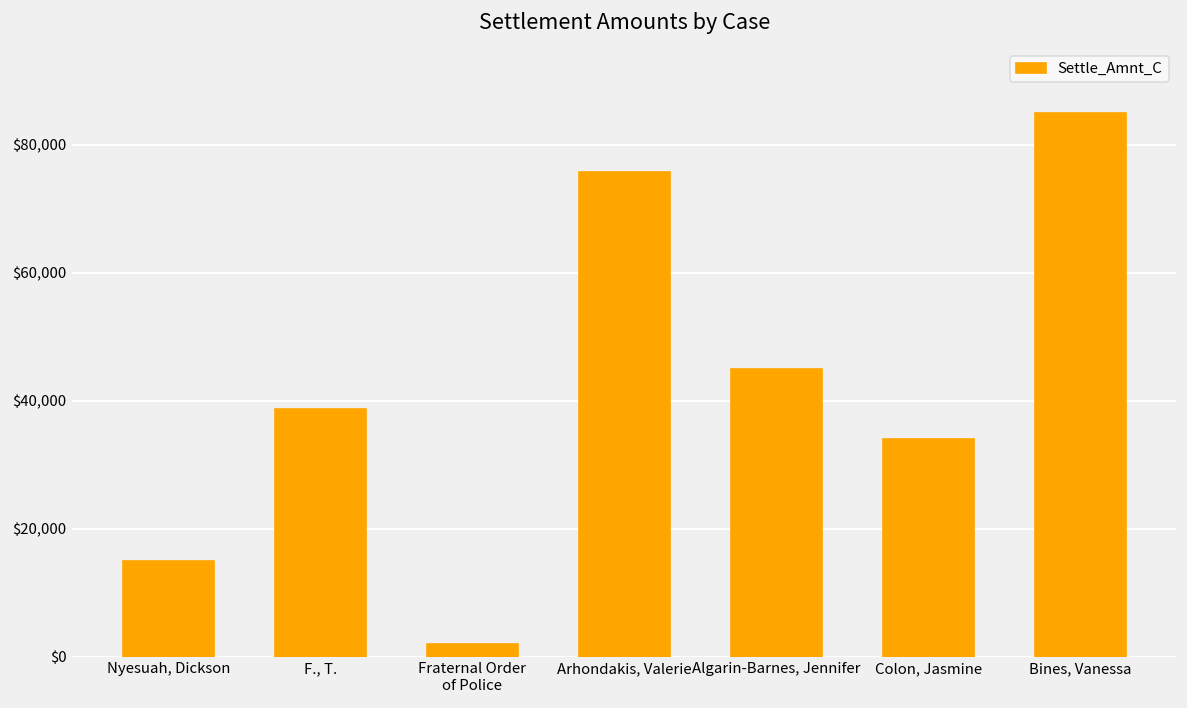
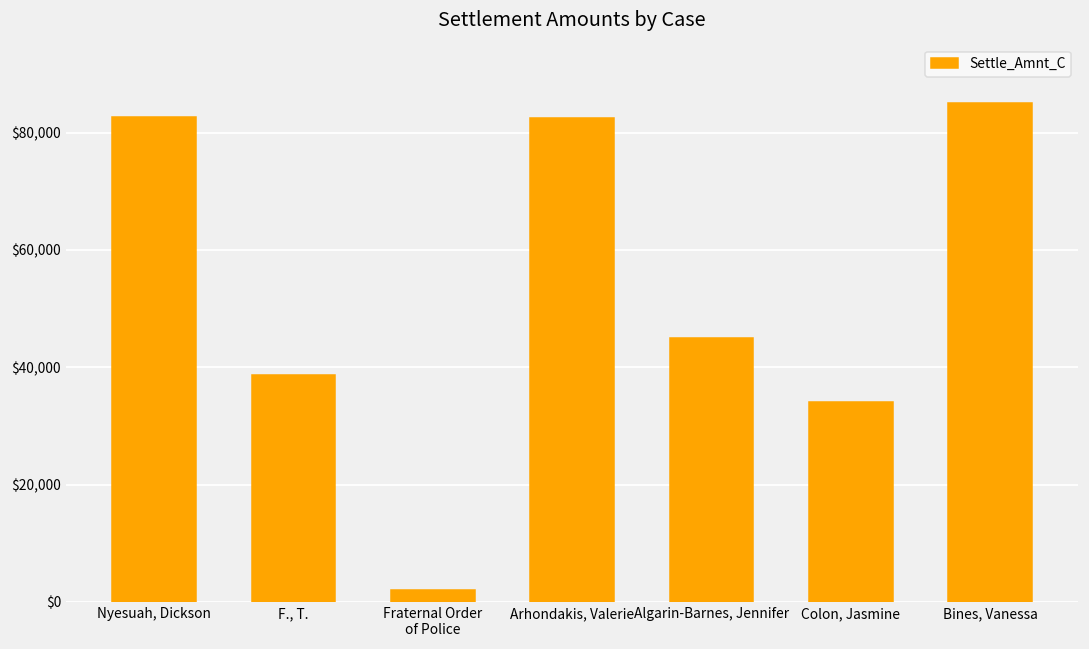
Nyesuah, Dickson: $15,000 -> $83,000
Arhondakis, Valerie: $76,000 -> $83,000
